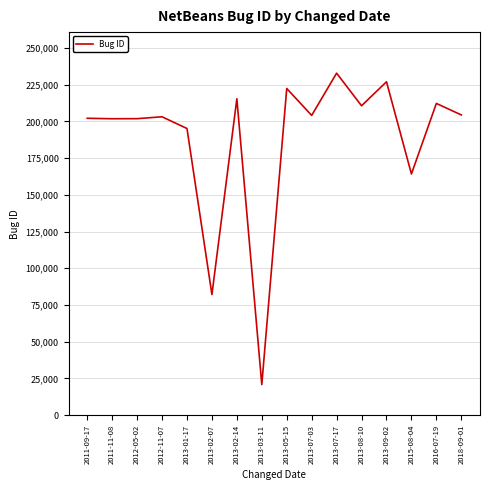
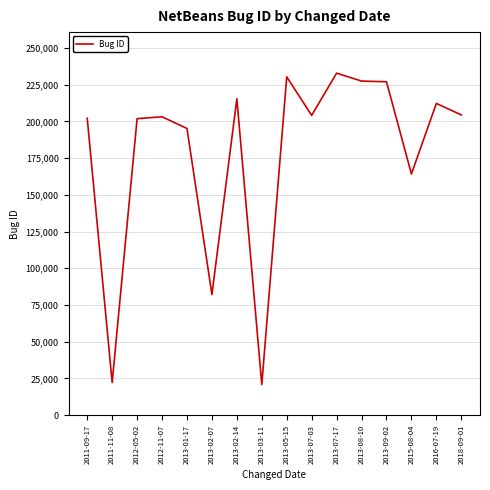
2011-11-08: 202,000 -> 22,000
2013-05-15: 222,000 -> 230,000
2013-08-10: 211,000 -> 227,000
